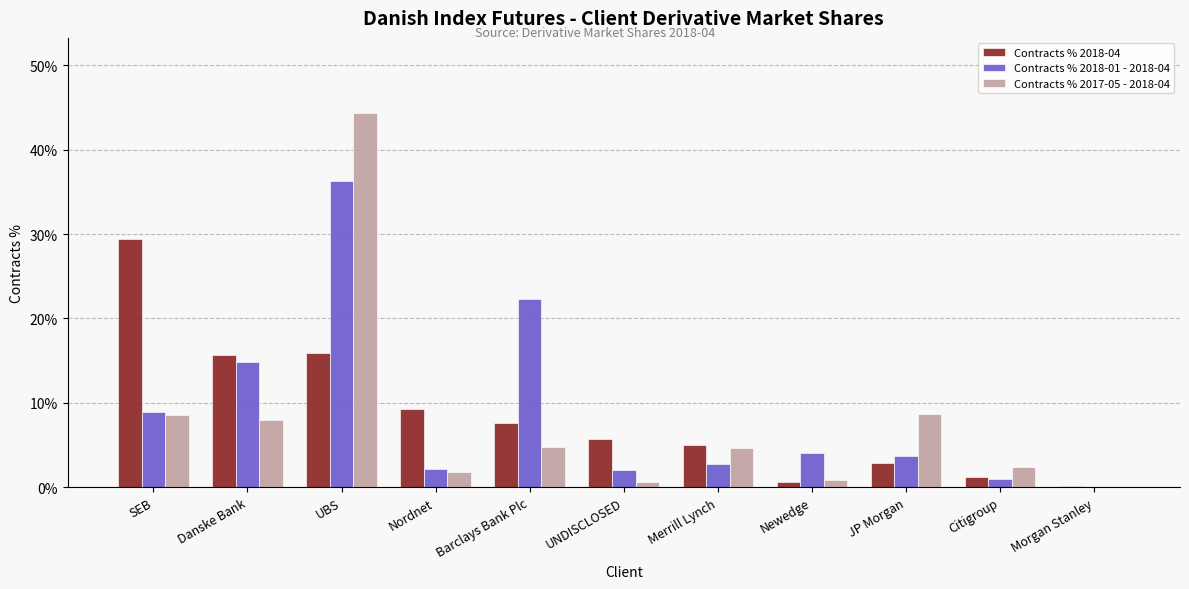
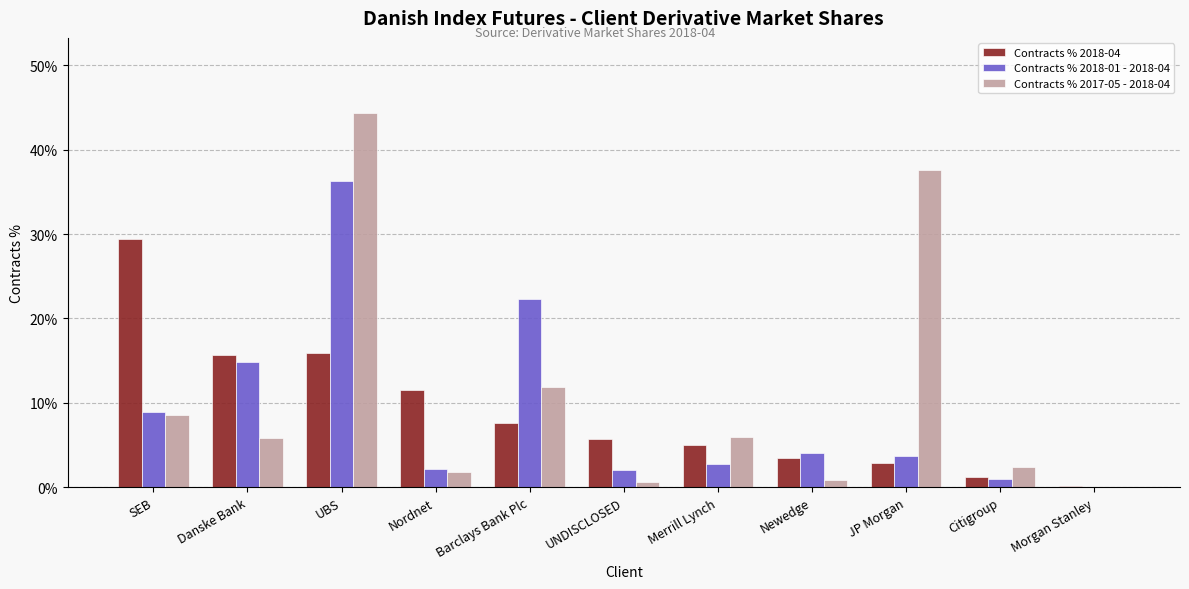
Contracts % 2017-05 - 2018-04, Danske Bank: 8% -> 6%
Contracts % 2018-04, Nordnet: 9% -> 12%
Contracts % 2017-05 - 2018-04, Barclays Bank Plc: 5% -> 12%
Contracts % 2017-05 - 2018-04, Merrill Lynch: 5% -> 6%
Contracts % 2018-04, Newedge: 1% -> 3%
Contracts % 2017-05 - 2018-04, JP Morgan: 9% -> 38%
